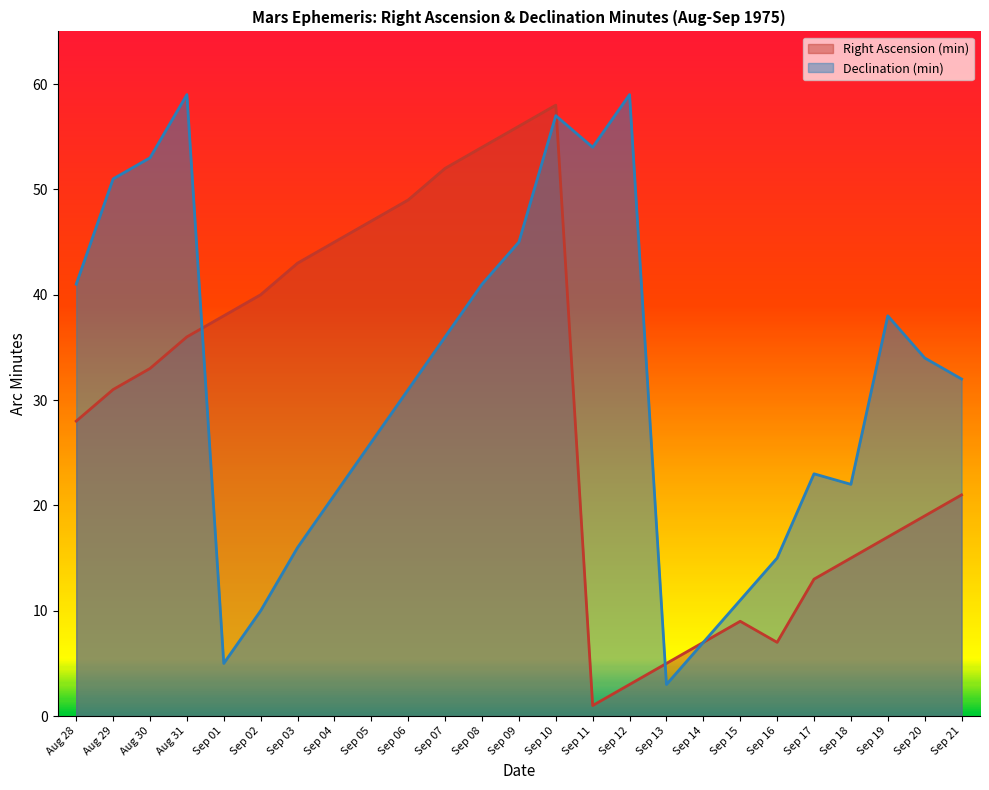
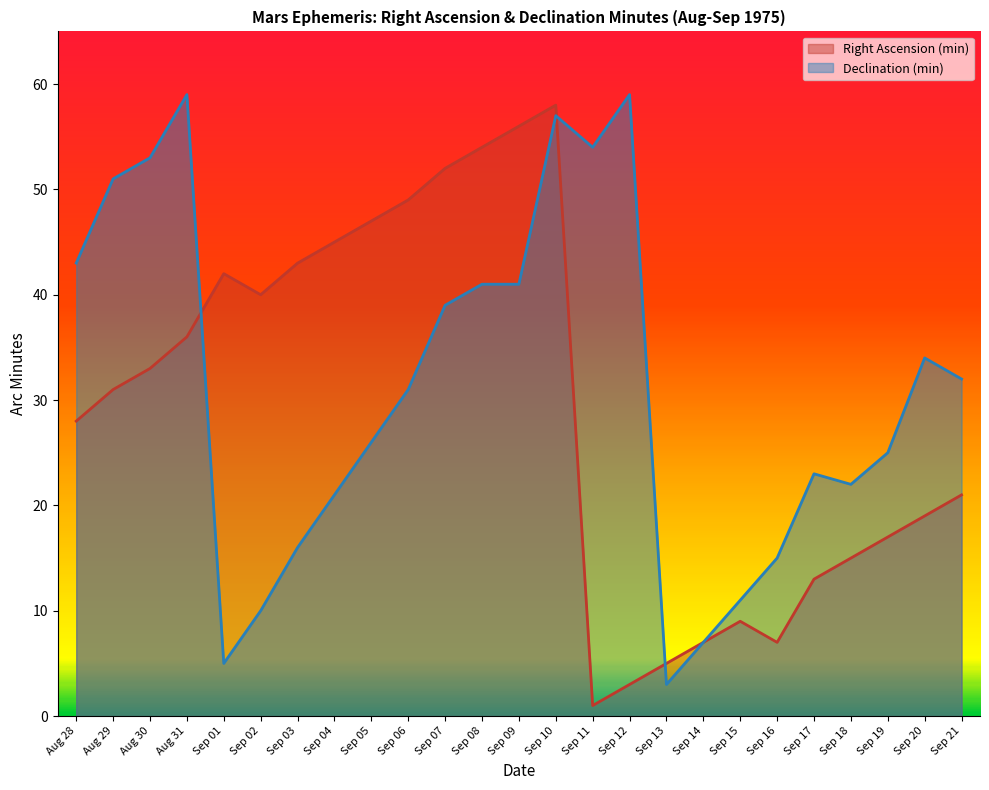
Declination (min), Aug 28: 41 -> 43
Right Ascension (min), Sep 01: 38 -> 42
Declination (min), Sep 07: 36 -> 39
Declination (min), Sep 09: 45 -> 41
Declination (min), Sep 19: 38 -> 25
